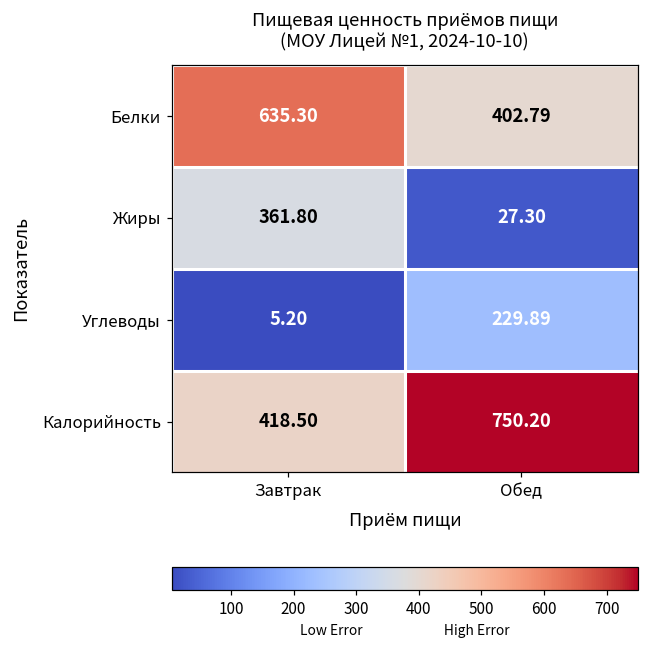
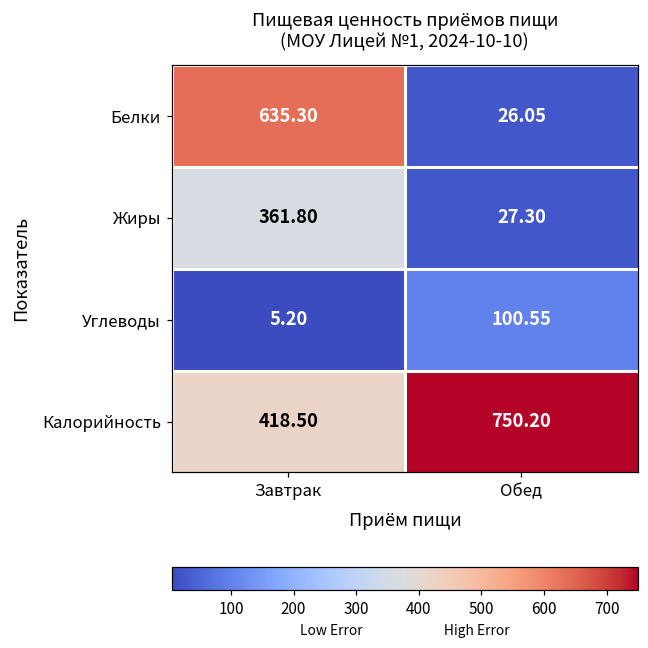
Белки, Обед: 402.79 -> 26.05
Углеводы, Обед: 229.89 -> 100.55
